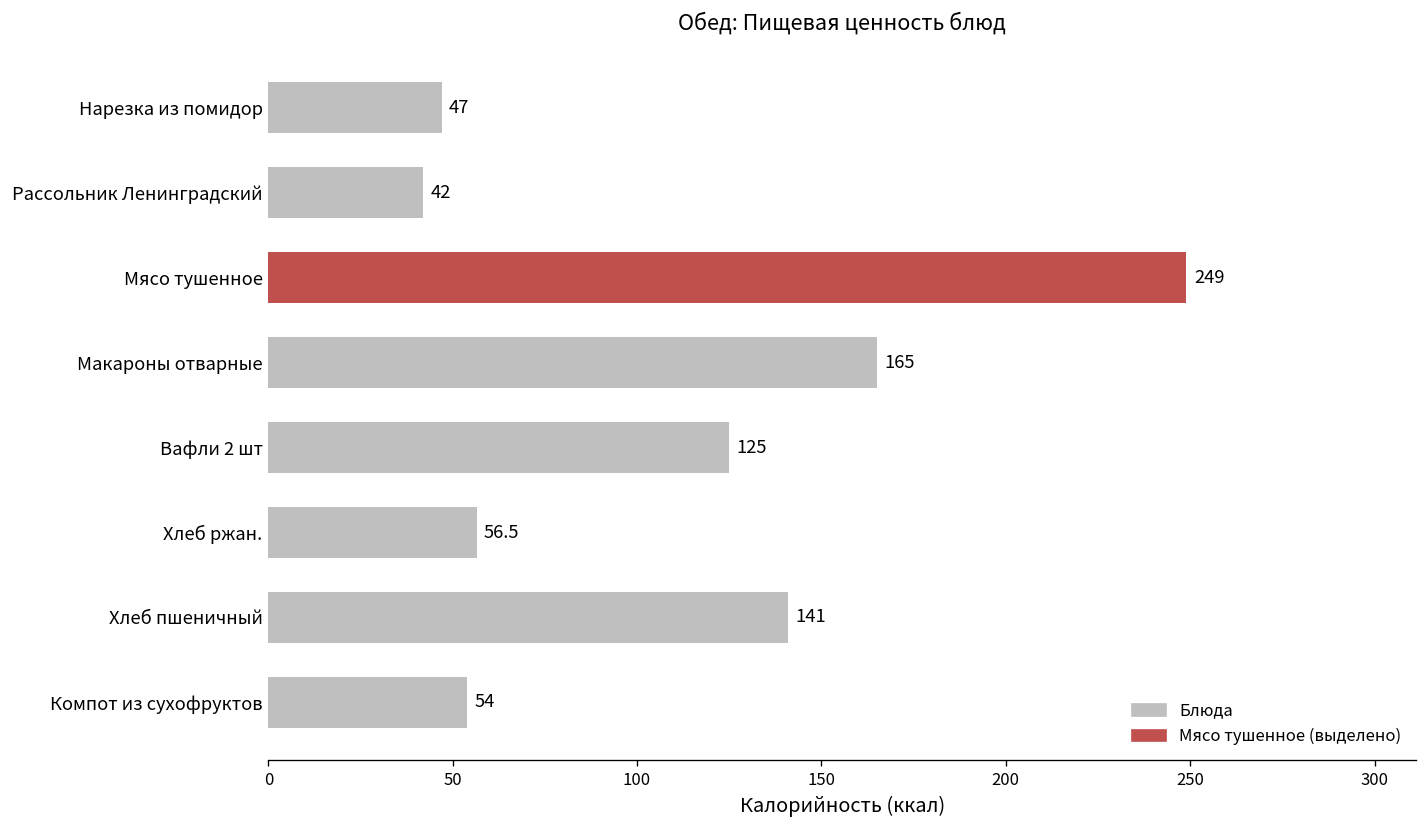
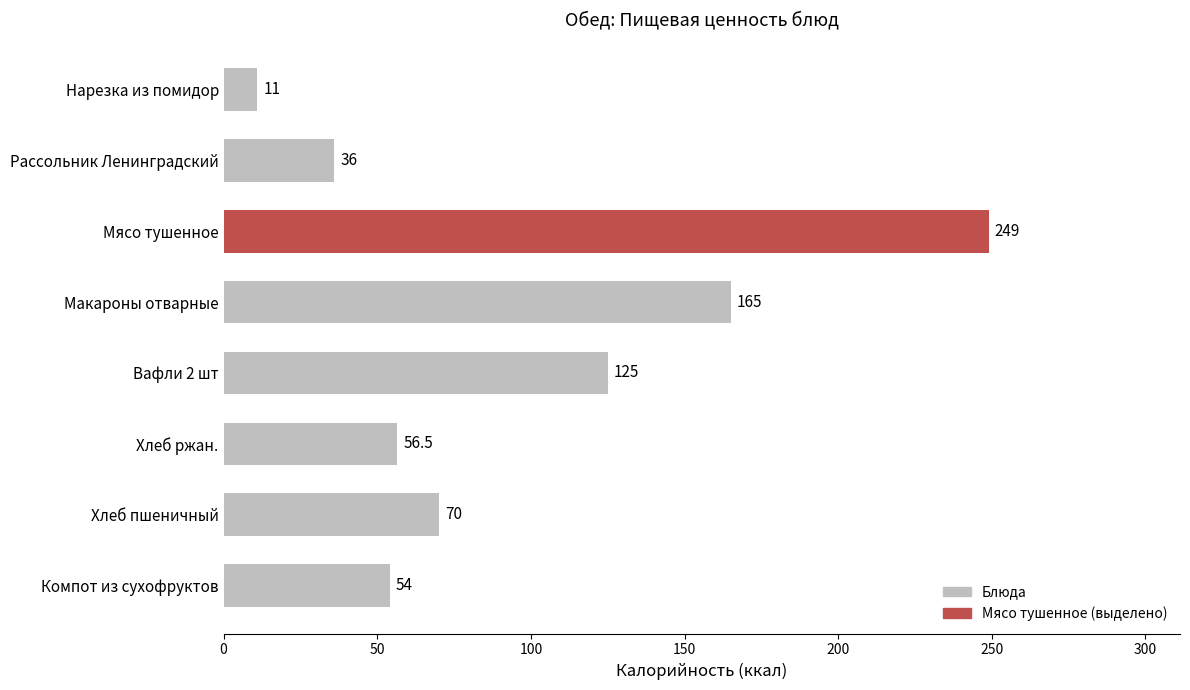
Нарезка из помидор: 47 -> 11
Рассольник Ленинградский: 42 -> 36
Хлеб пшеничный: 141 -> 70
